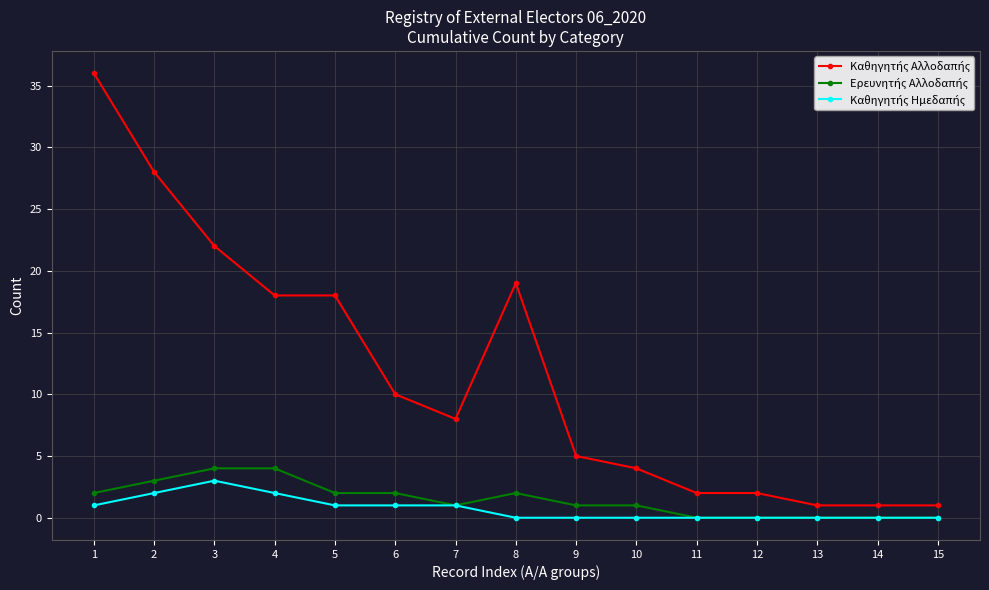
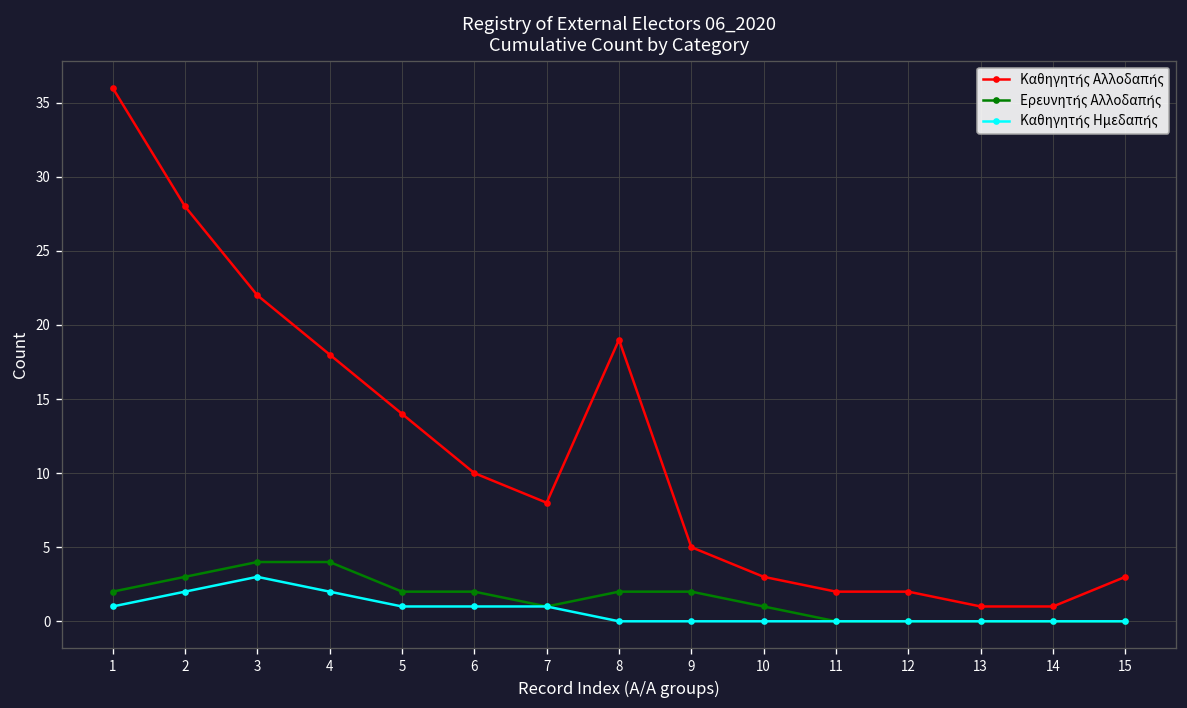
Καθηγητής Αλλοδαπής, 5: 18 -> 14
Ερευνητής Αλλοδαπής, 9: 1 -> 2
Καθηγητής Αλλοδαπής, 10: 4 -> 3
Καθηγητής Αλλοδαπής, 15: 1 -> 3
